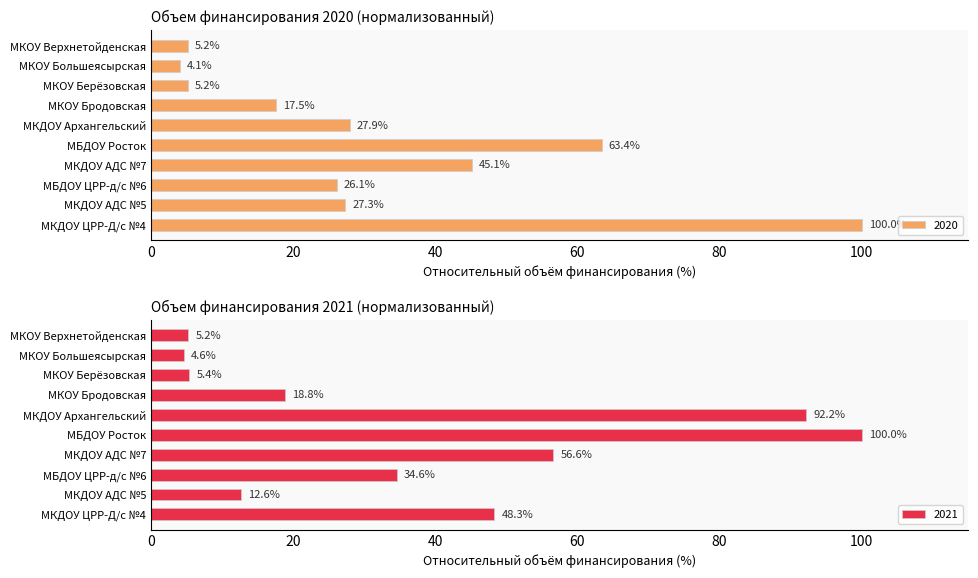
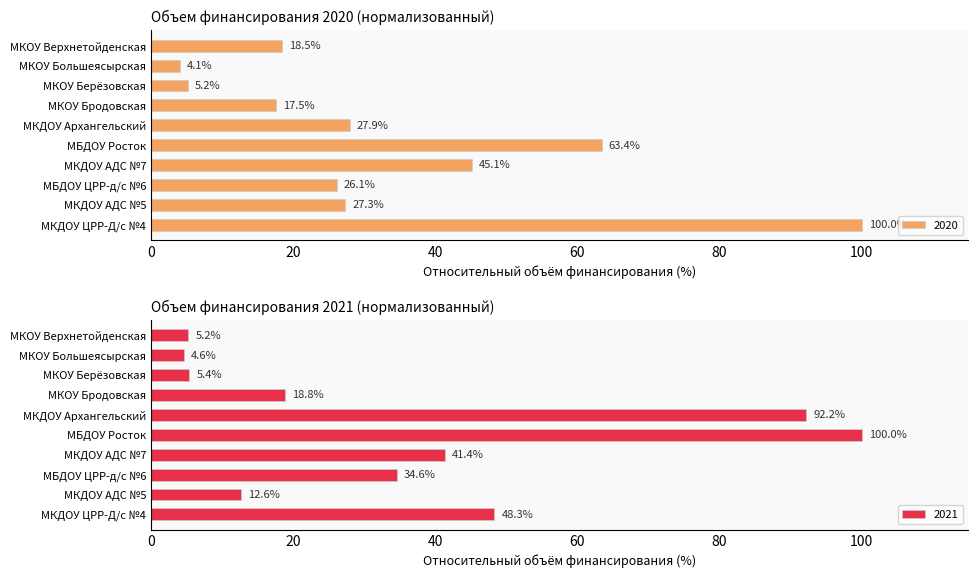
Объем финансирования 2020 (нормализованный), МКОУ Верхнетойденская: 5.2% -> 18.5%
Объем финансирования 2021 (нормализованный), МКДОУ АДС №7: 56.6% -> 41.4%
